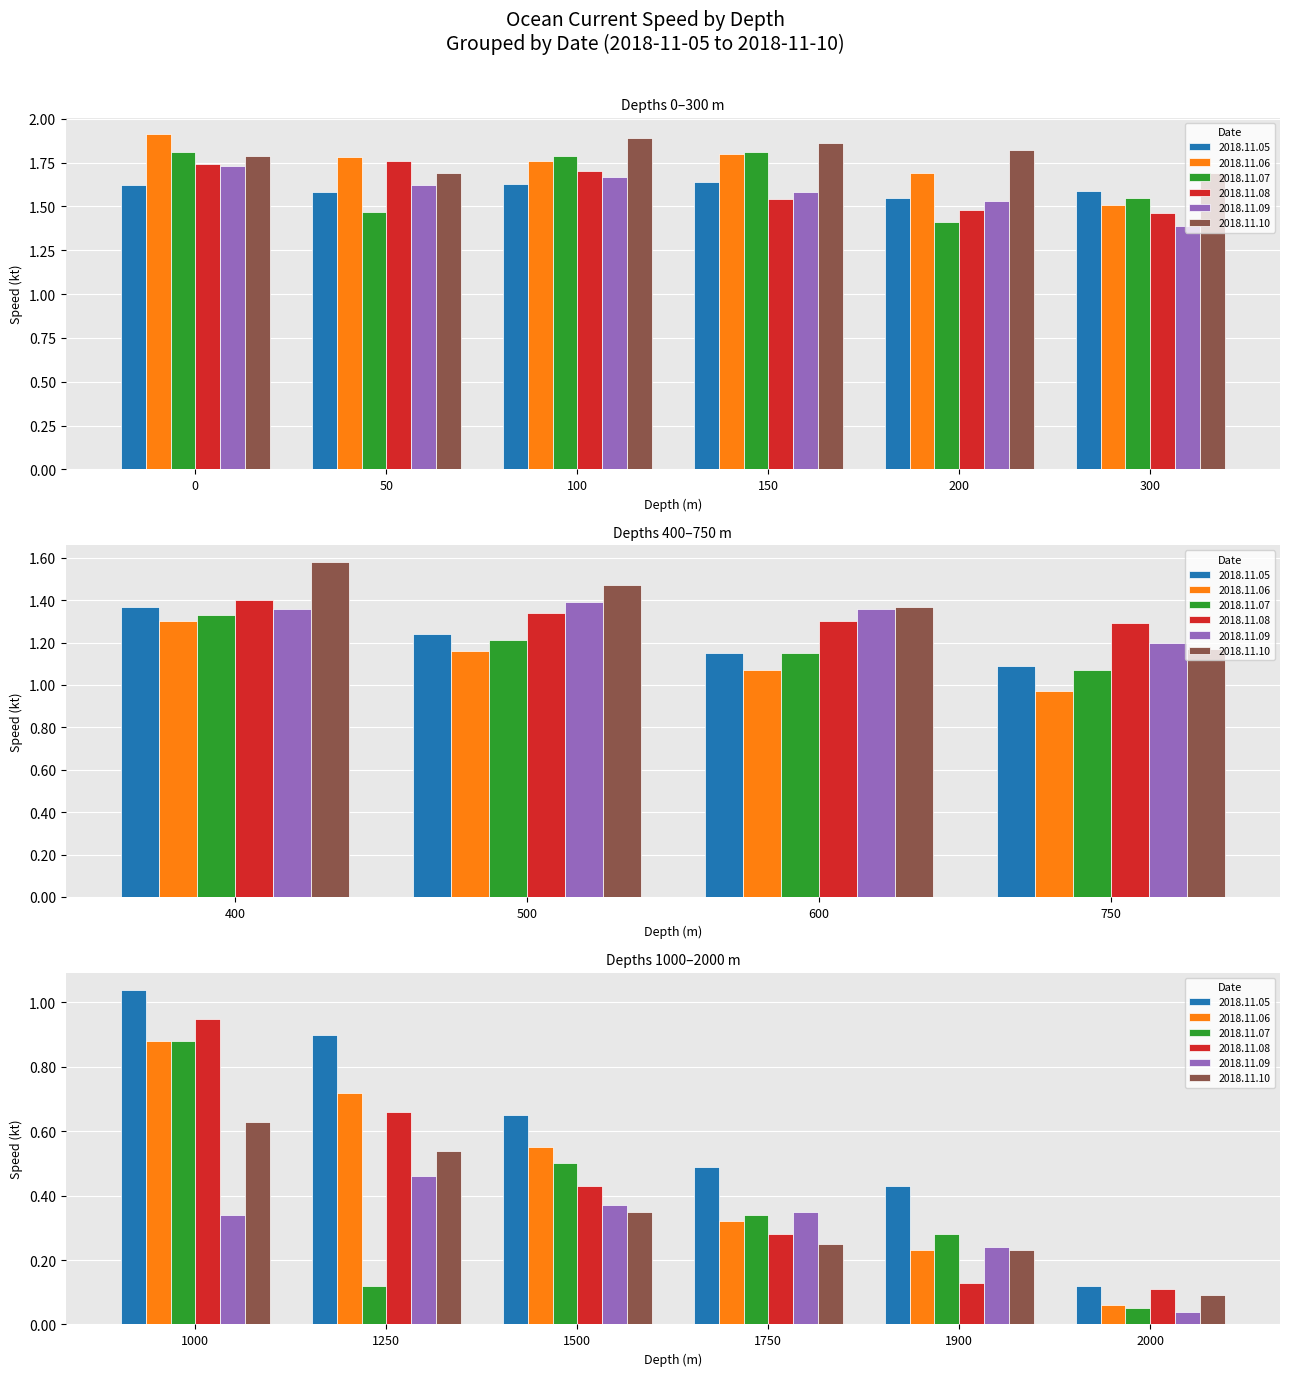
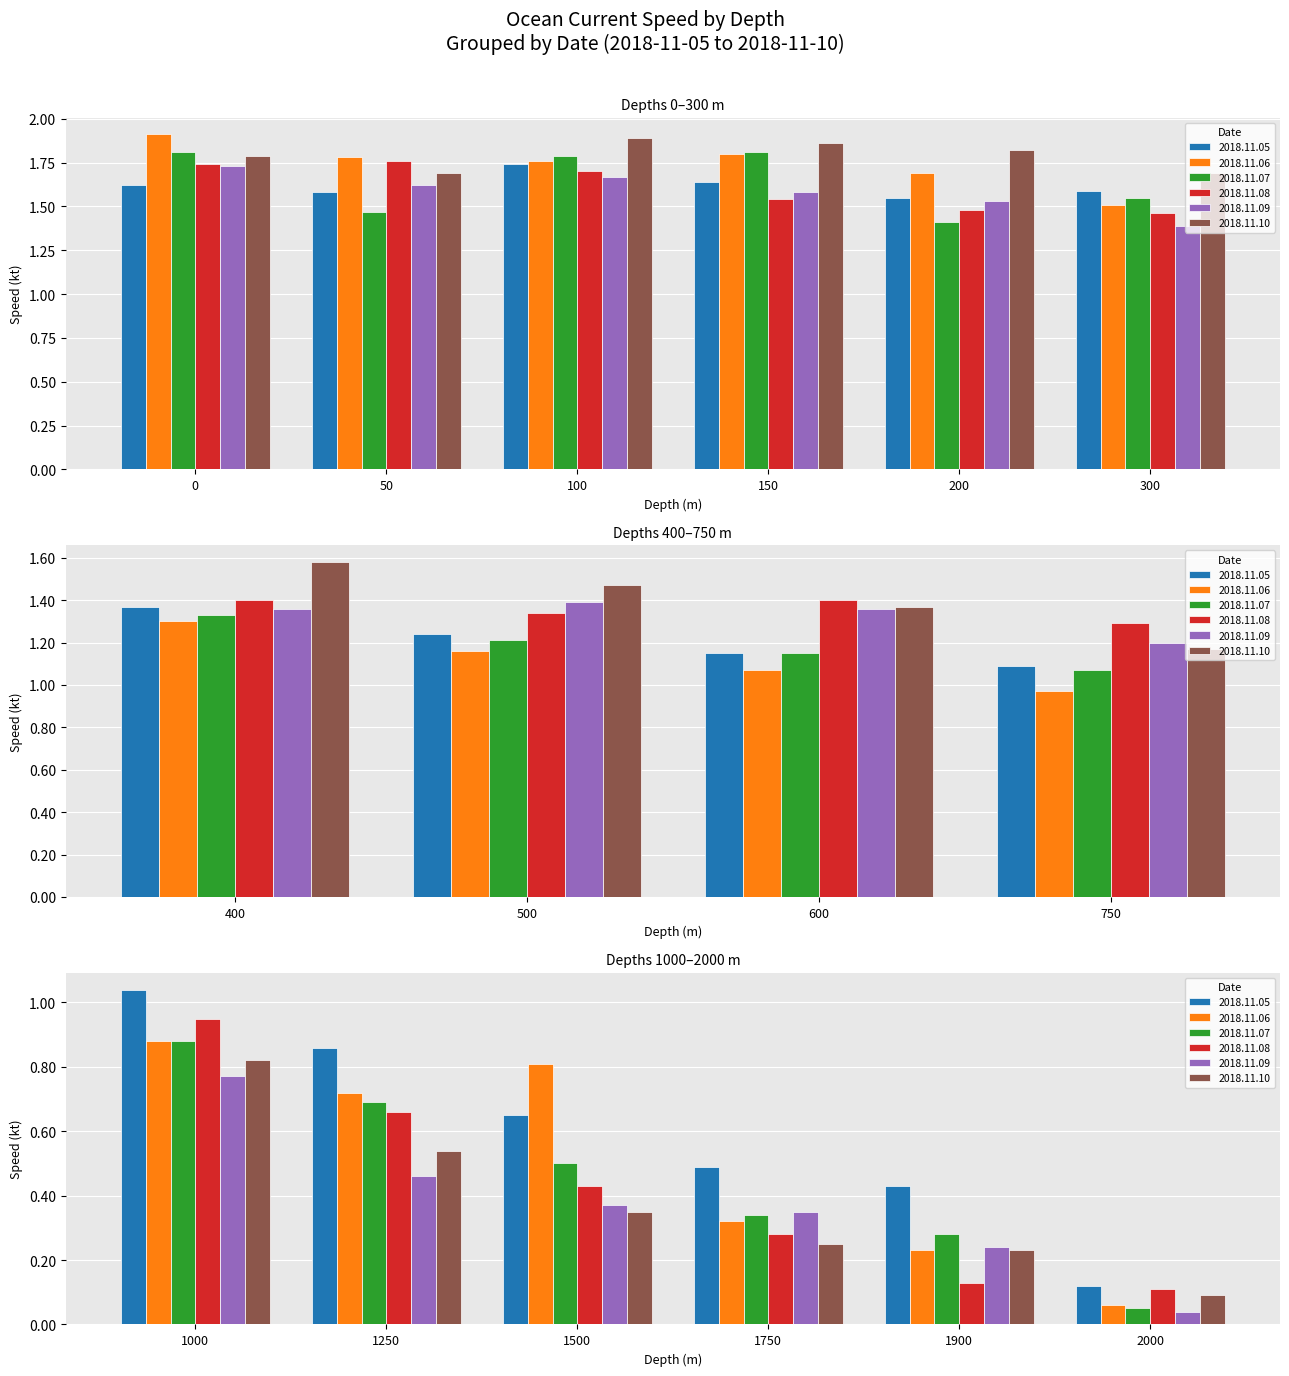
Depths 0–300 m, 2018.11.05, 100: 1.63 -> 1.74
Depths 400–750 m, 2018.11.08, 600: 1.3 -> 1.4
Depths 1000–2000 m, 2018.11.09, 1000: 0.34 -> 0.77
Depths 1000–2000 m, 2018.11.10, 1000: 0.63 -> 0.82
Depths 1000–2000 m, 2018.11.05, 1250: 0.90 -> 0.86
Depths 1000–2000 m, 2018.11.07, 1250: 0.12 -> 0.69
Depths 1000–2000 m, 2018.11.06, 1500: 0.55 -> 0.81
